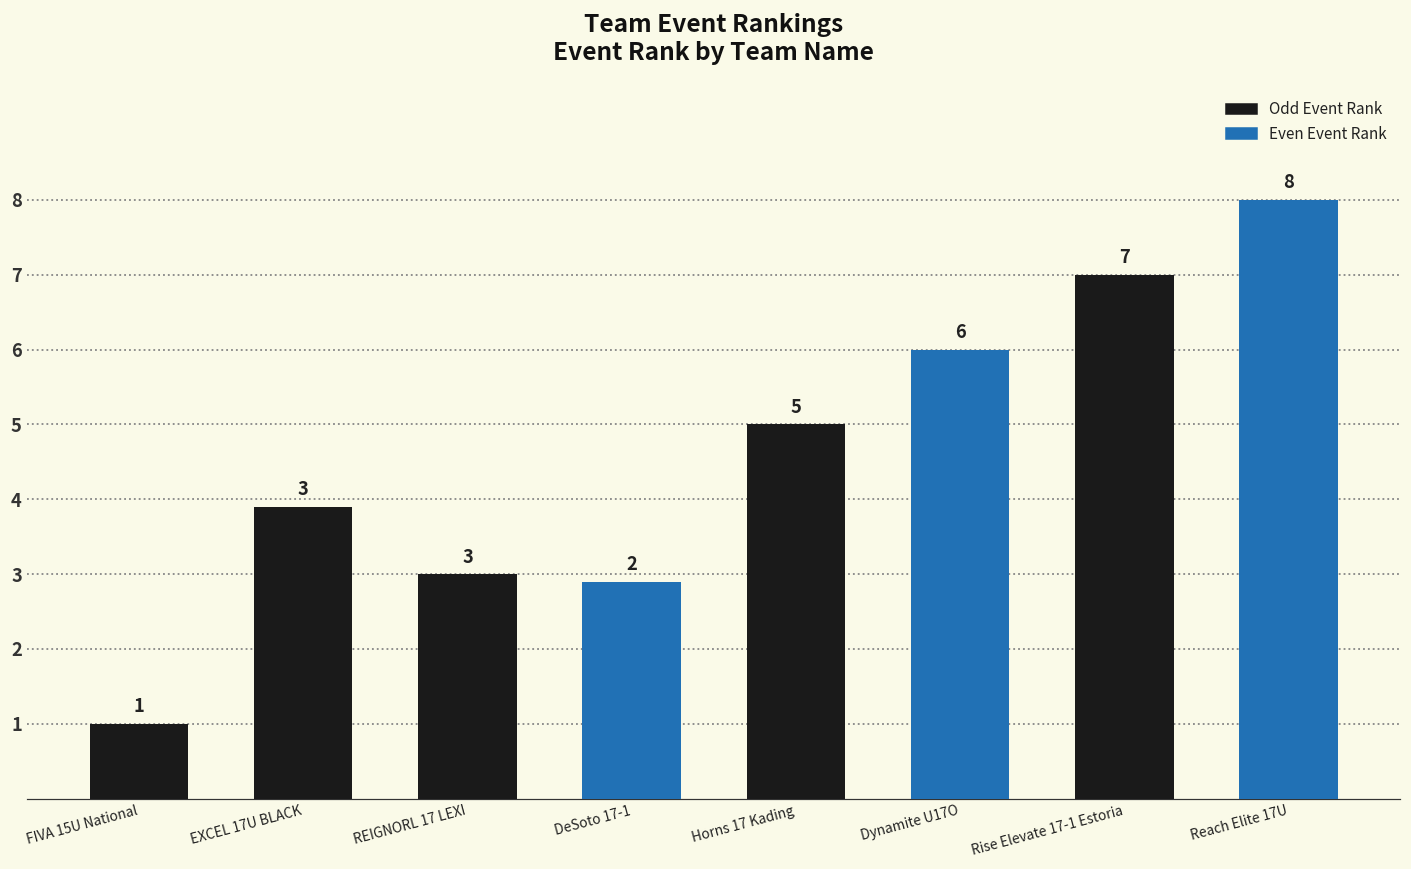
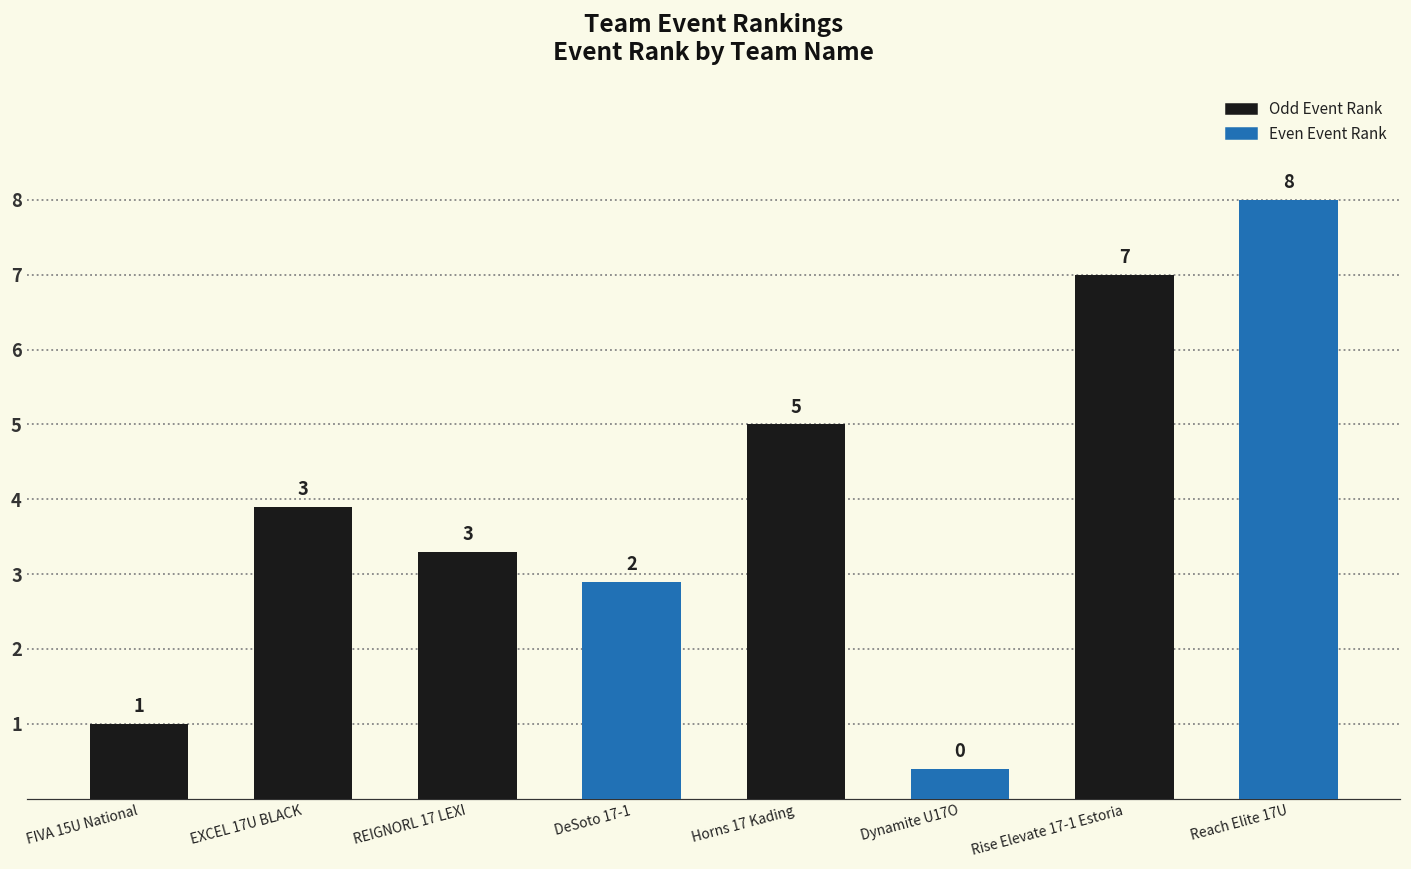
REIGNORL 17 LEXI: 3.0 -> 3.3
Dynamite U17O: 6 -> 0
